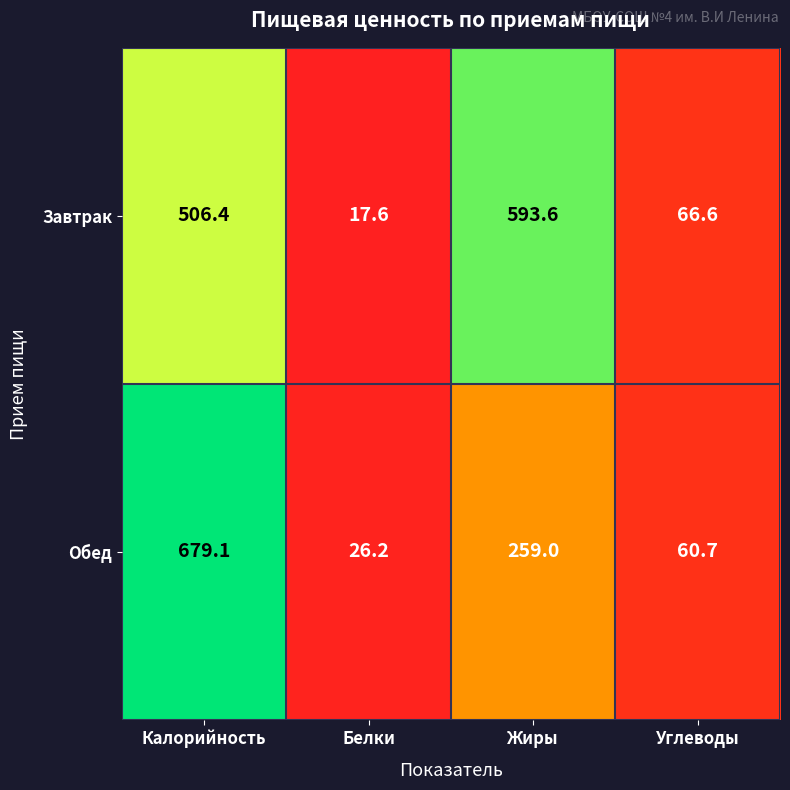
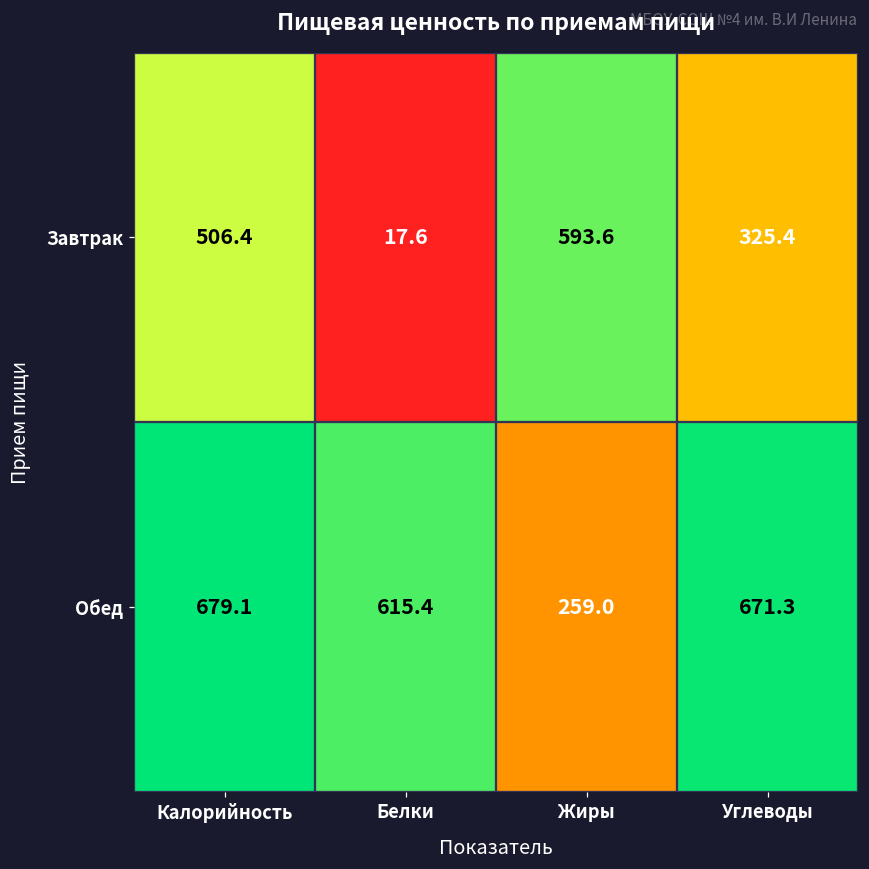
Завтрак, Углеводы: 66.6 -> 325.4
Обед, Белки: 26.2 -> 615.4
Обед, Углеводы: 60.7 -> 671.3
